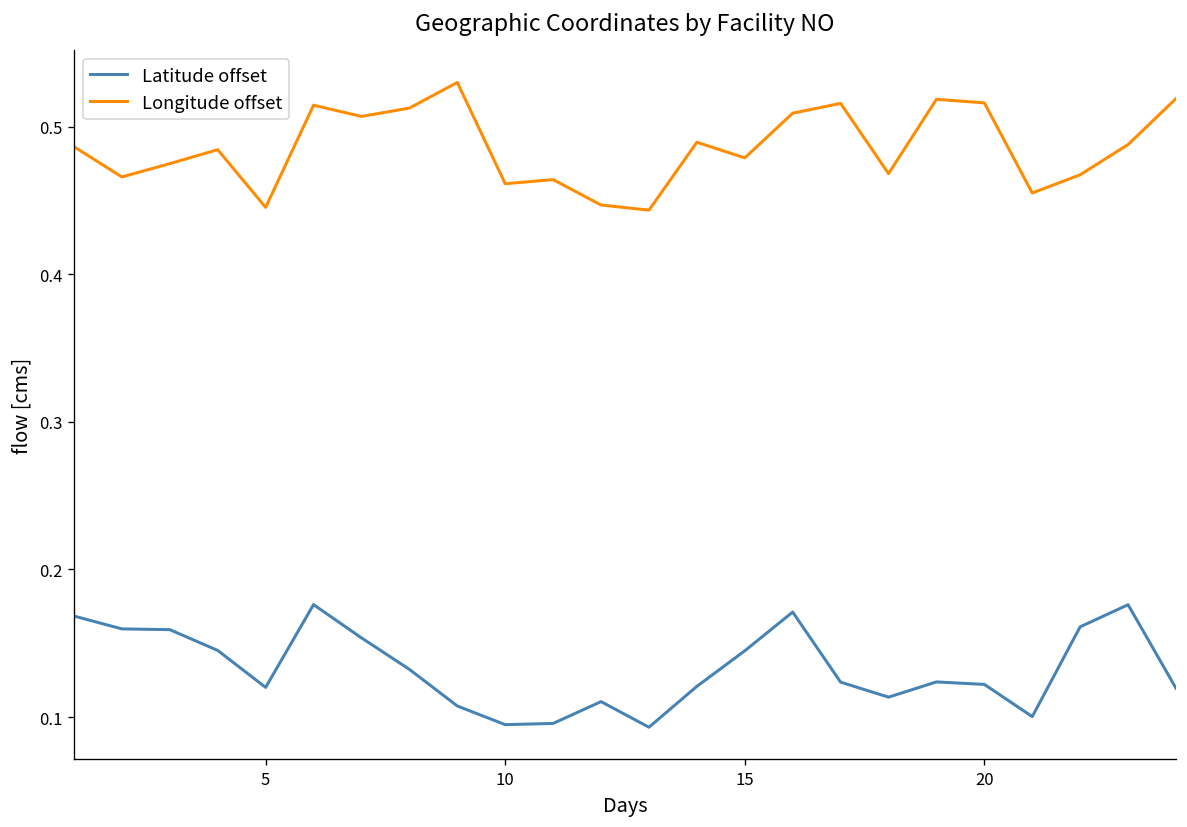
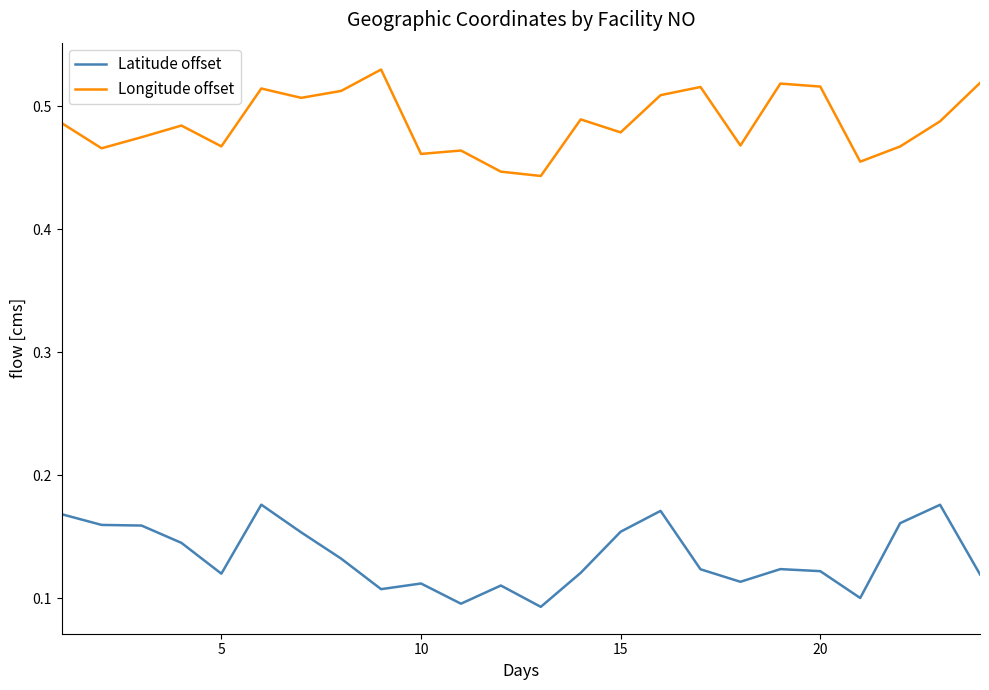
Longitude offset, 5: 0.445 -> 0.467
Latitude offset, 10: 0.095 -> 0.112
Latitude offset, 15: 0.145 -> 0.154
